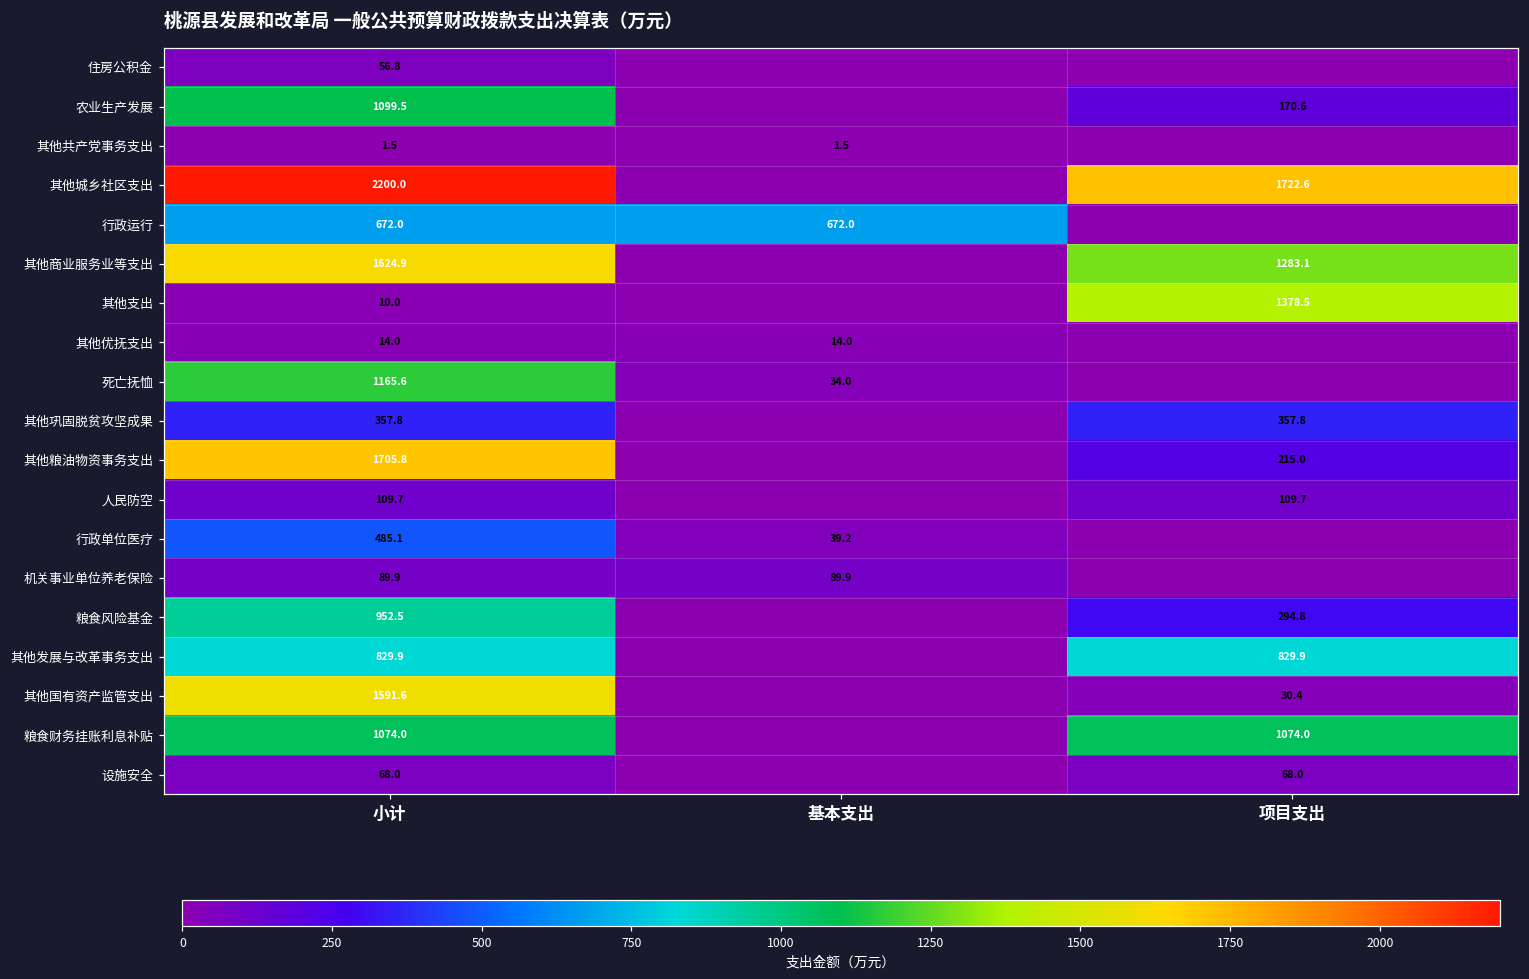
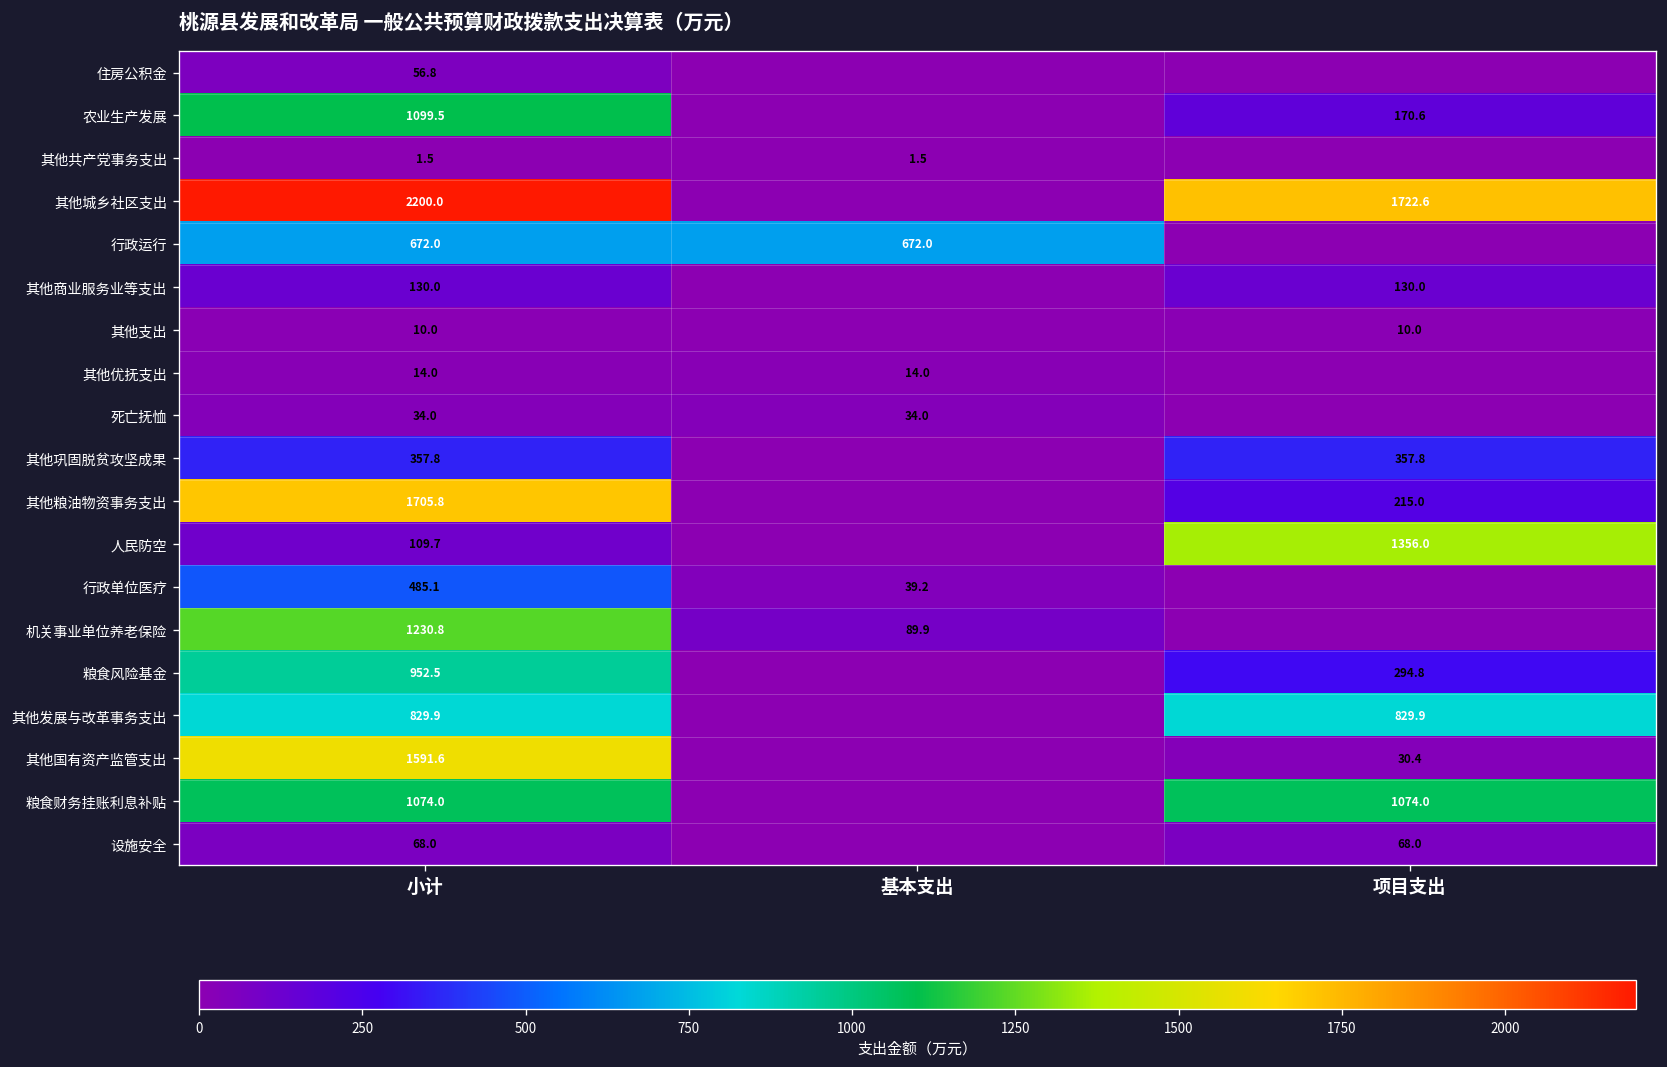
其他商业服务业等支出, 小计: 1624.9 -> 130.0
其他商业服务业等支出, 项目支出: 1283.1 -> 130.0
其他支出, 项目支出: 1378.5 -> 10.0
死亡抚恤, 小计: 1165.6 -> 34.0
人民防空, 项目支出: 109.7 -> 1356.0
机关事业单位养老保险, 小计: 89.9 -> 1230.8
